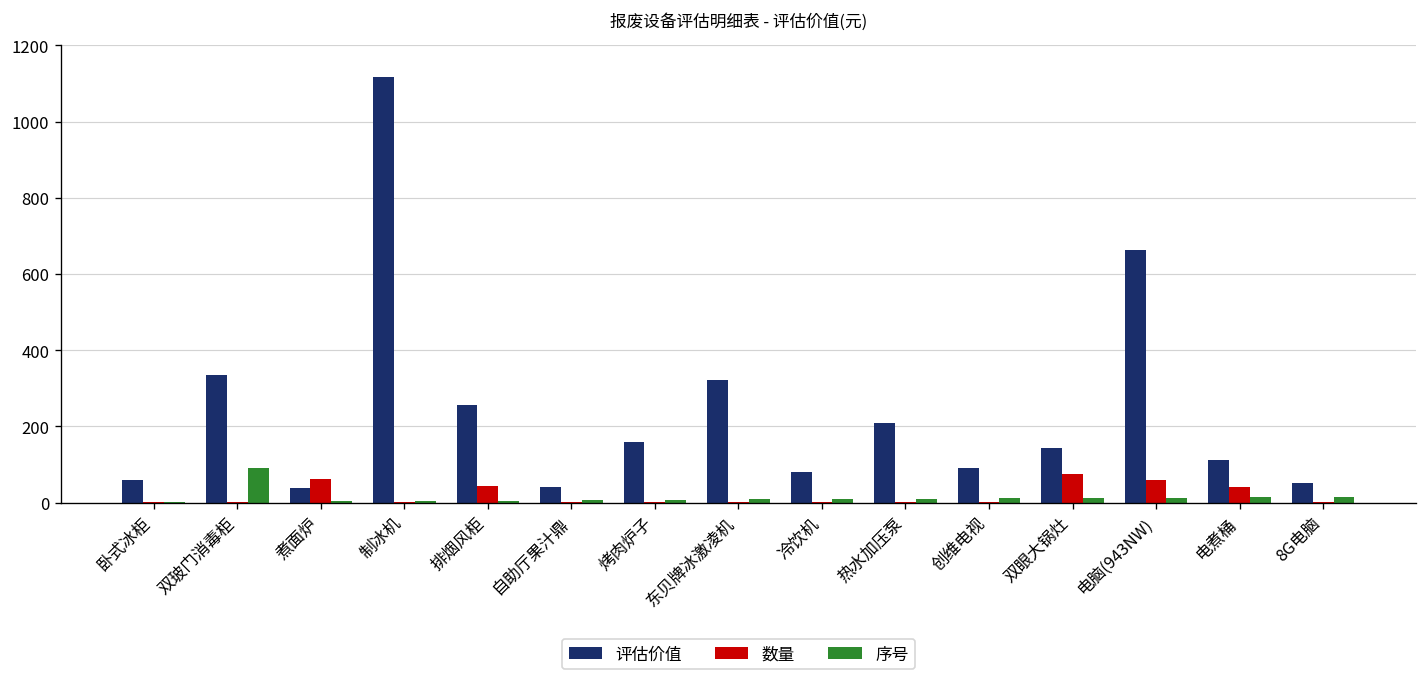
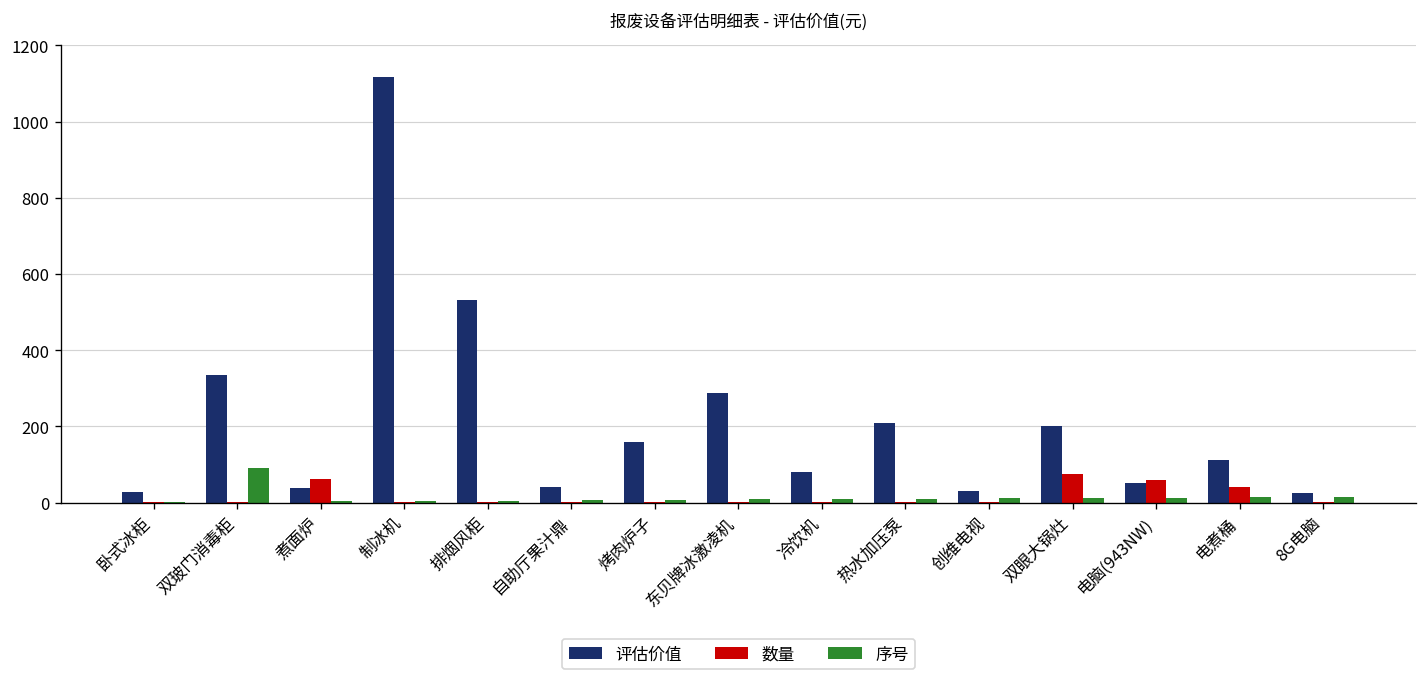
评估价值, 卧式冰柜: 60 -> 30
评估价值, 排烟风柜: 260 -> 530
数量, 排烟风柜: 40 -> 0
评估价值, 东贝牌冰激凌机: 320 -> 290
评估价值, 创维电视: 90 -> 30
评估价值, 双眼大锅灶: 140 -> 200
评估价值, 电脑(943NW): 660 -> 50
评估价值, 8G电脑: 50 -> 20
